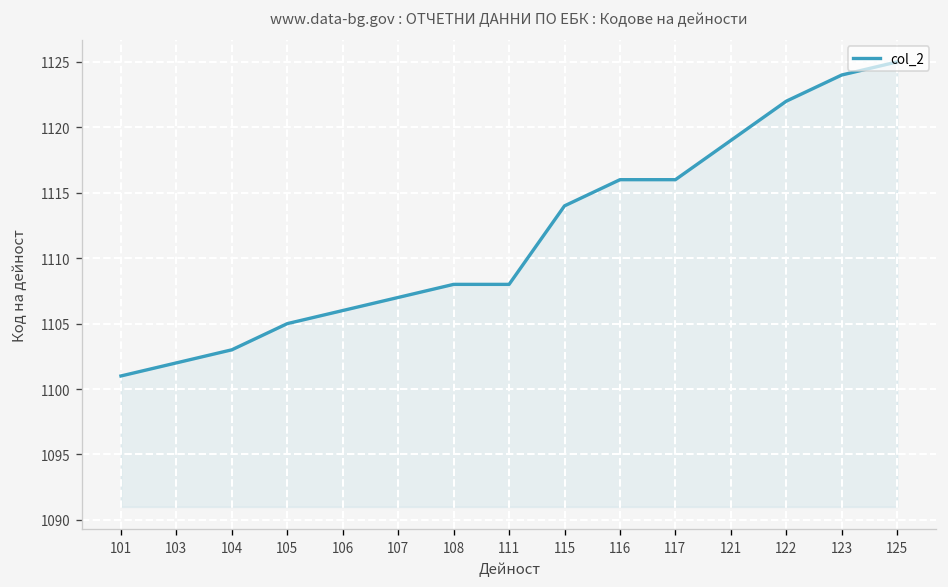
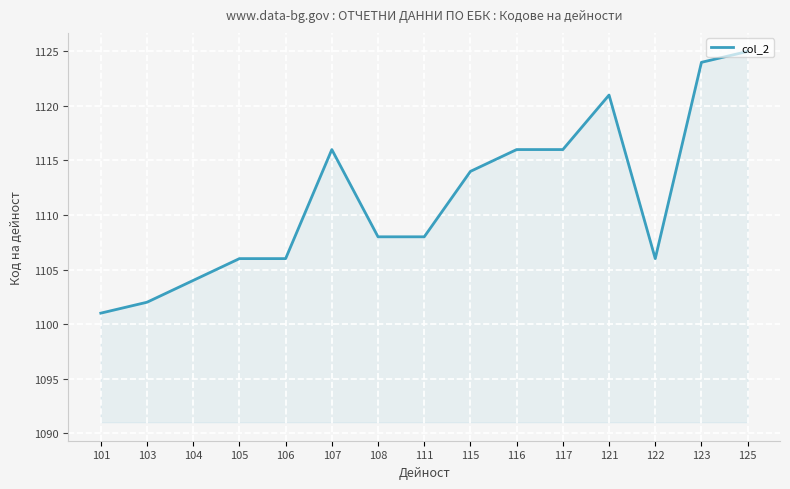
104: 1103 -> 1104
105: 1105 -> 1106
107: 1107 -> 1116
121: 1119 -> 1121
122: 1122 -> 1106
